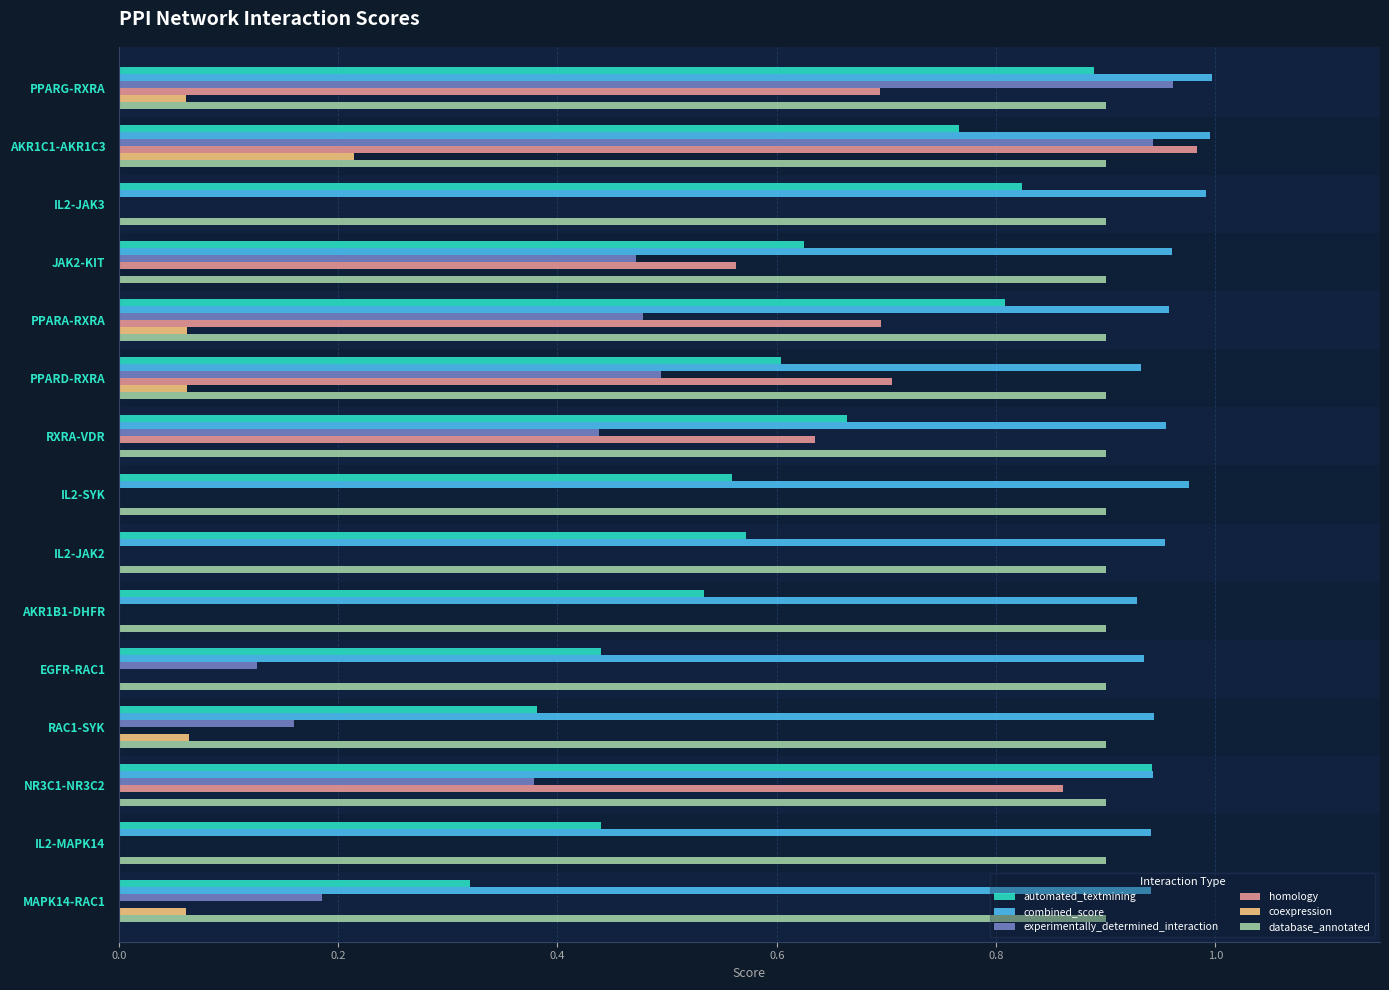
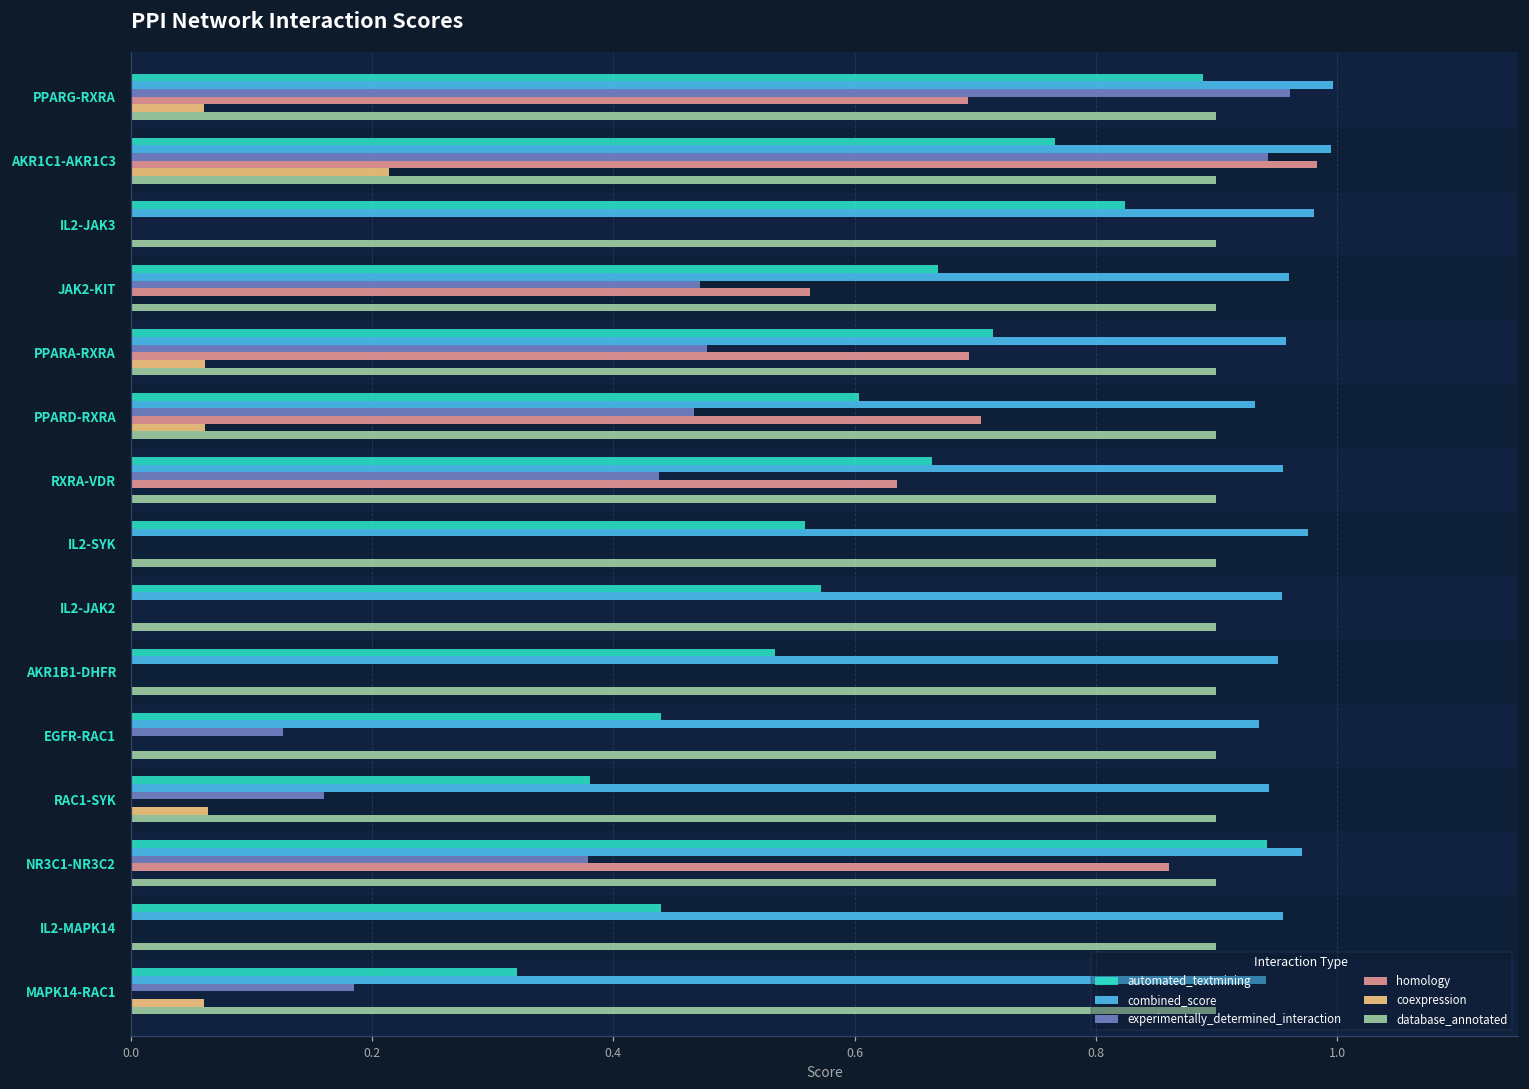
combined_score, IL2-JAK3: 0.991 -> 0.981
automated_textmining, JAK2-KIT: 0.625 -> 0.669
automated_textmining, PPARA-RXRA: 0.808 -> 0.715
experimentally_determined_interaction, PPARD-RXRA: 0.494 -> 0.467
combined_score, AKR1B1-DHFR: 0.928 -> 0.951
combined_score, NR3C1-NR3C2: 0.943 -> 0.971
combined_score, IL2-MAPK14: 0.941 -> 0.955
